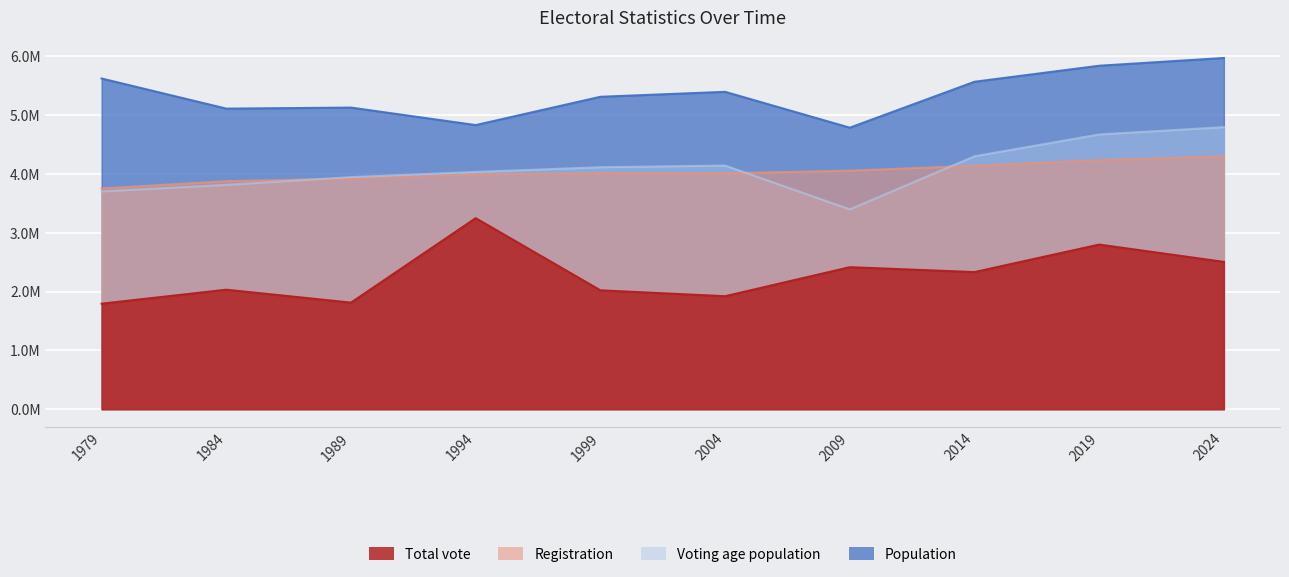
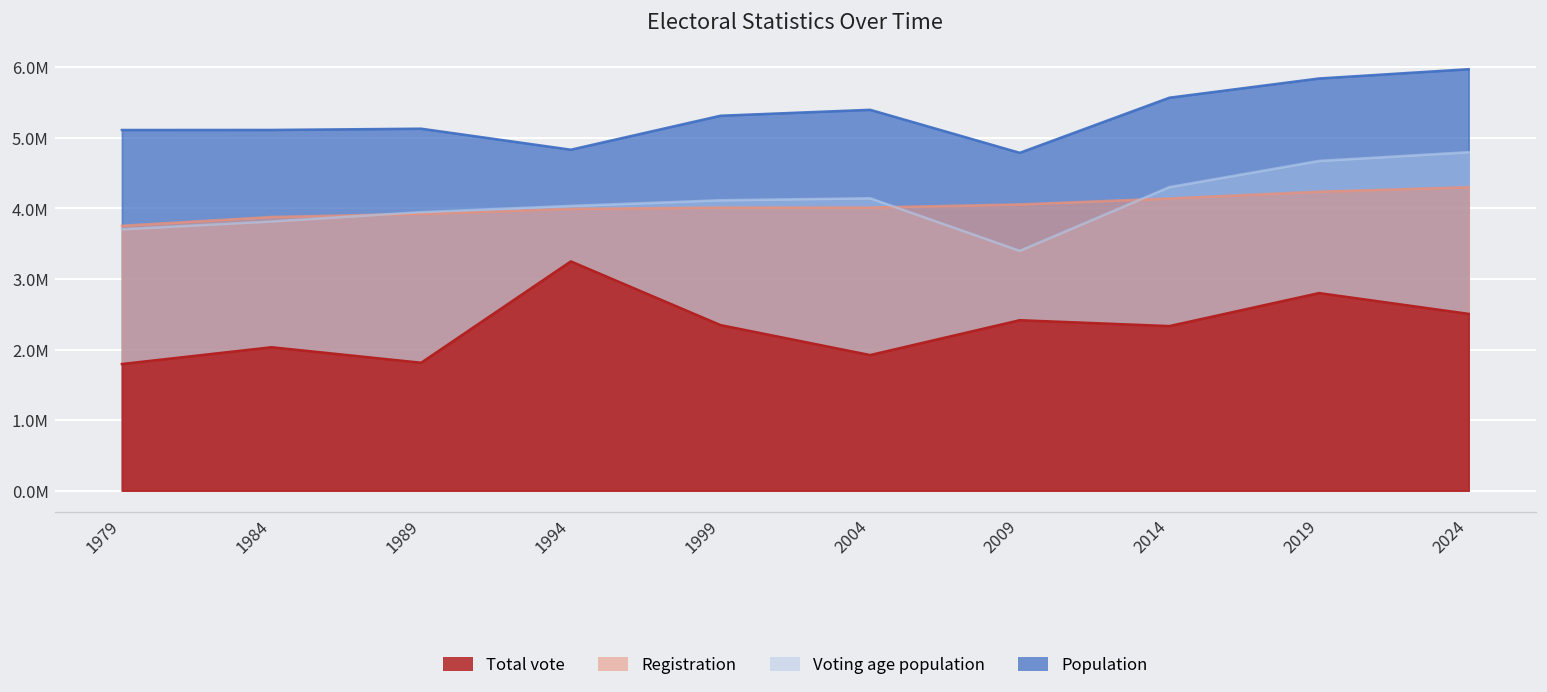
Population, 1979: 5600000 -> 5100000
Total vote, 1999: 2000000 -> 2300000
